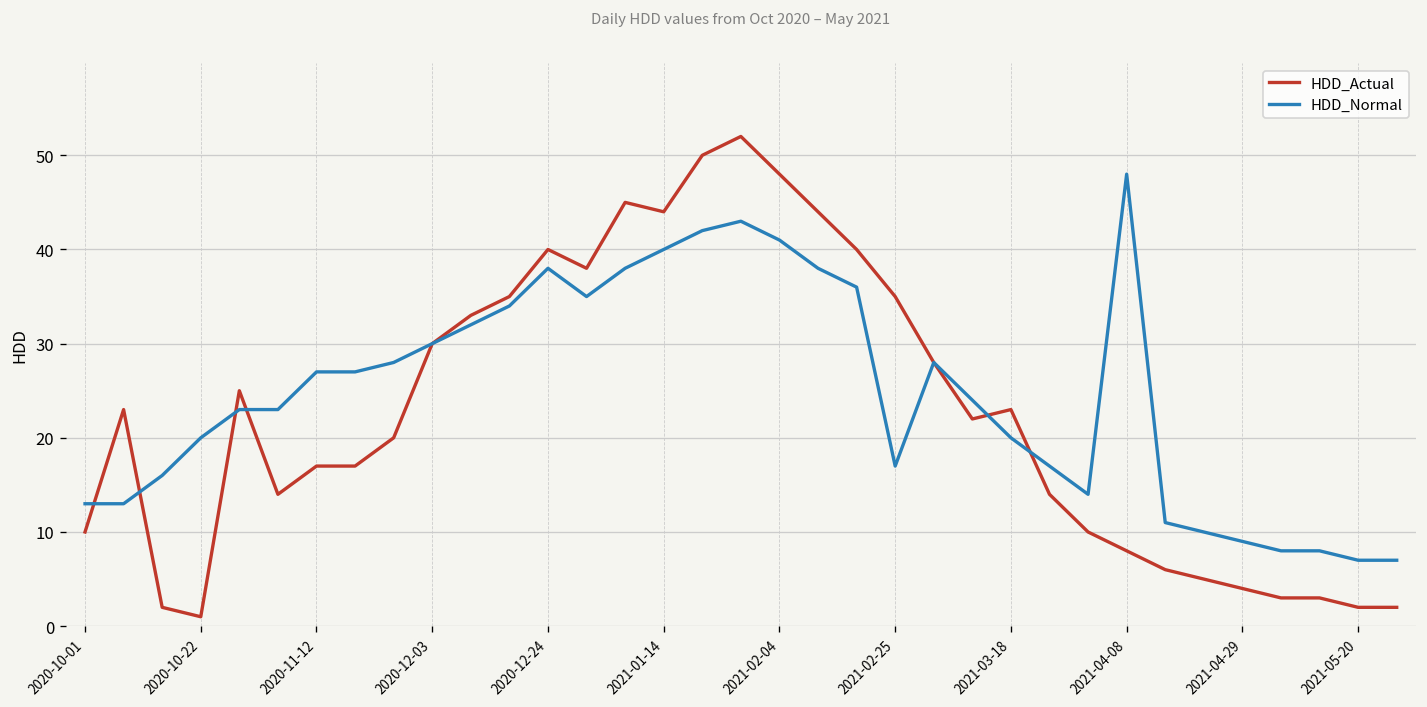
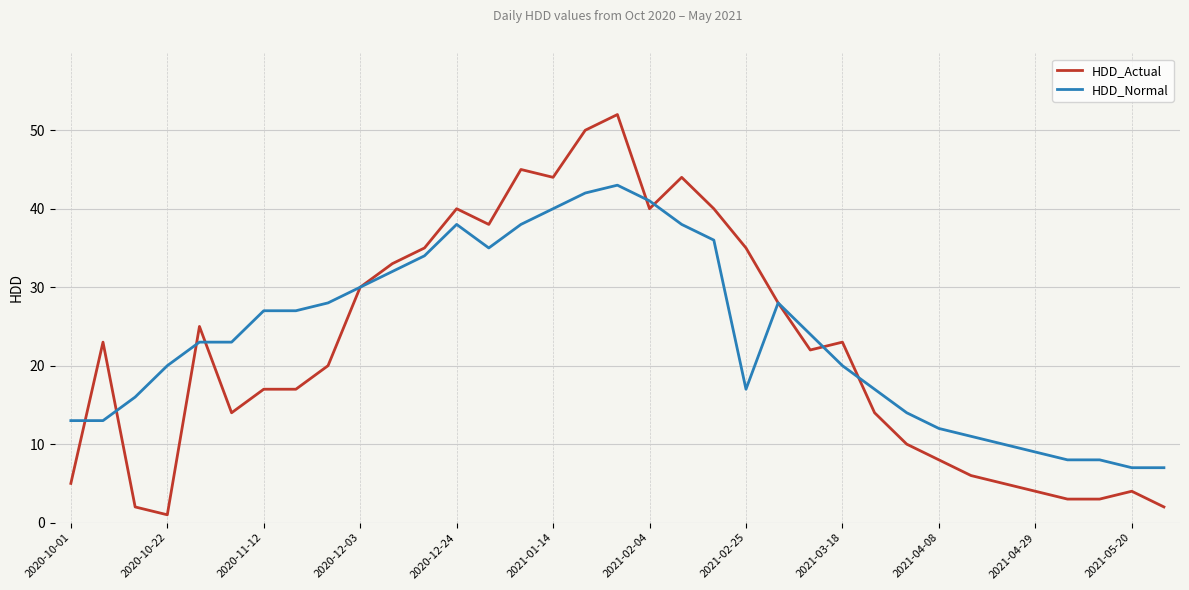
HDD_Actual, 2020-10-01: 10 -> 5
HDD_Actual, 2021-02-04: 48 -> 40
HDD_Normal, 2021-04-08: 48 -> 12
HDD_Actual, 2021-05-20: 2 -> 4
